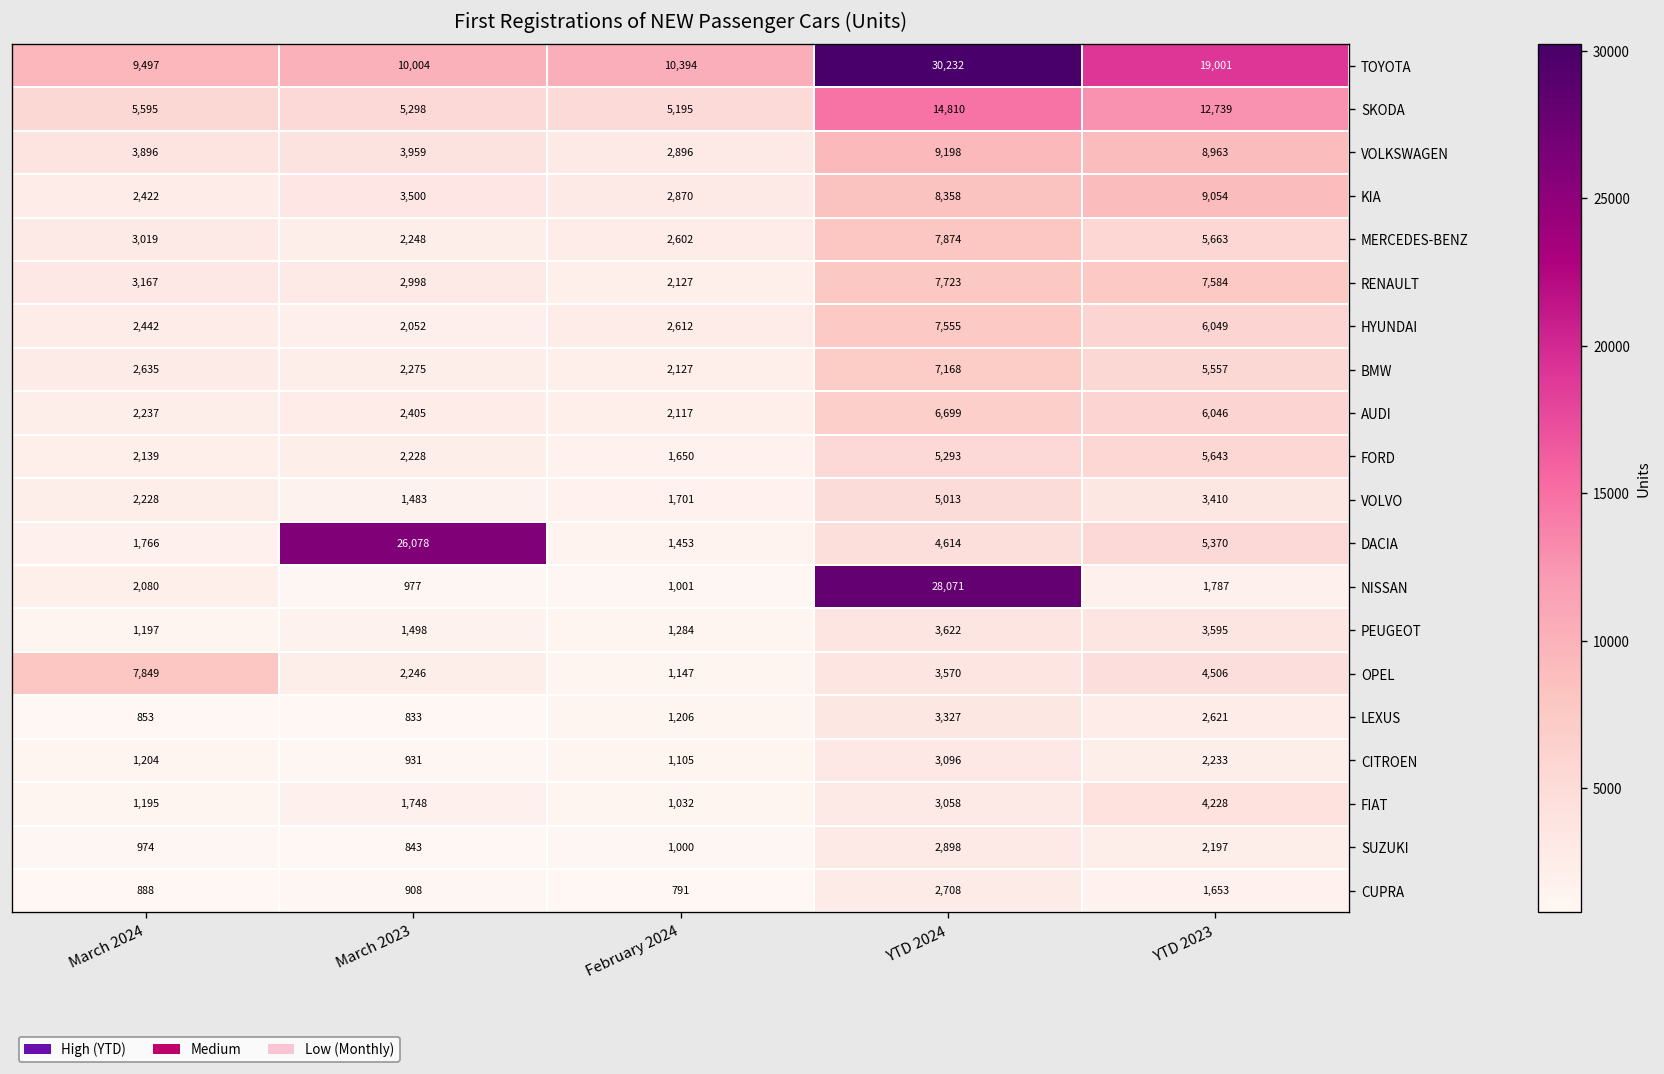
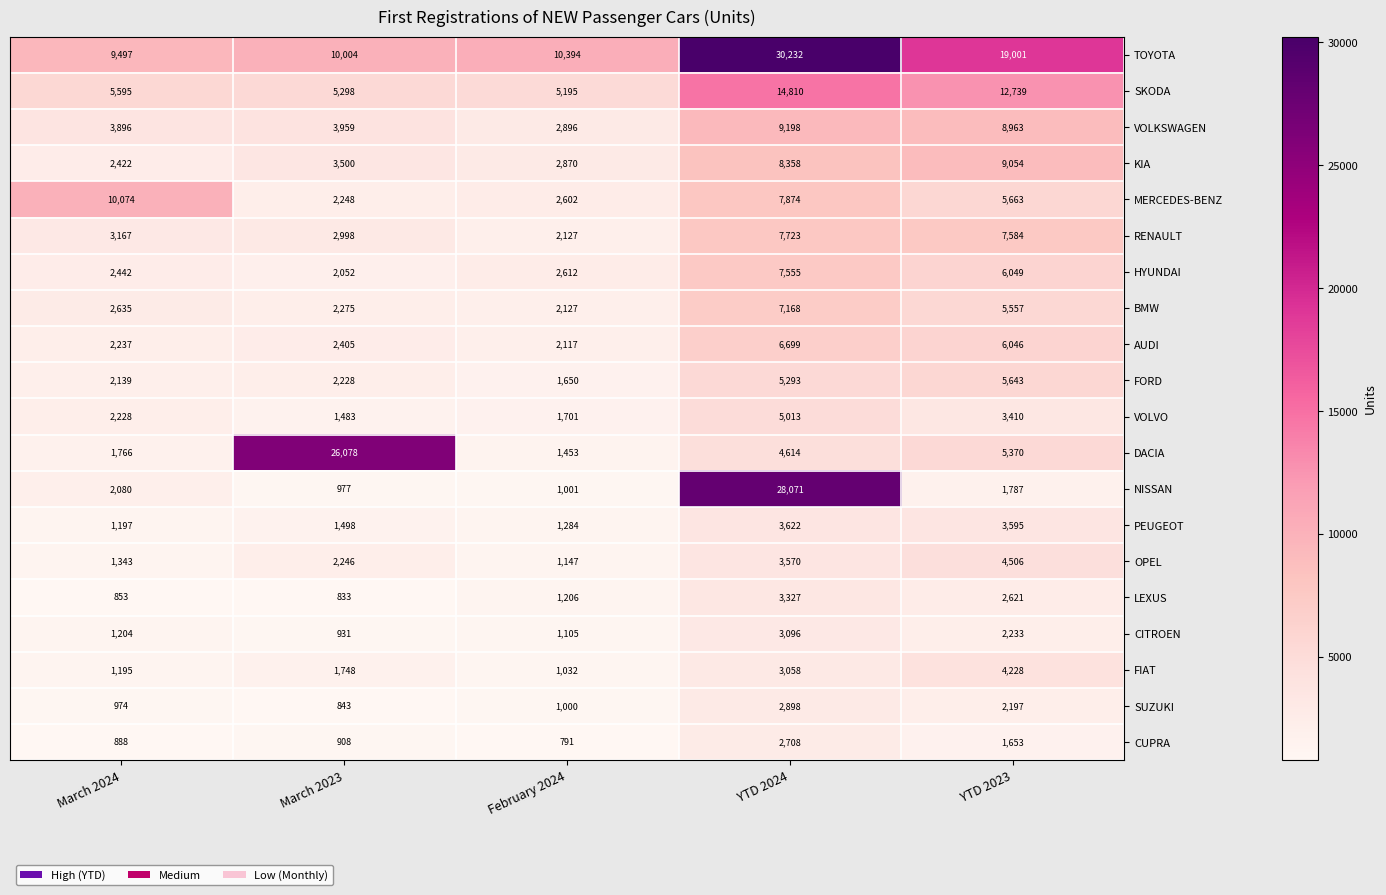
MERCEDES-BENZ, March 2024: 3,019 -> 10,074
OPEL, March 2024: 7,849 -> 1,343
